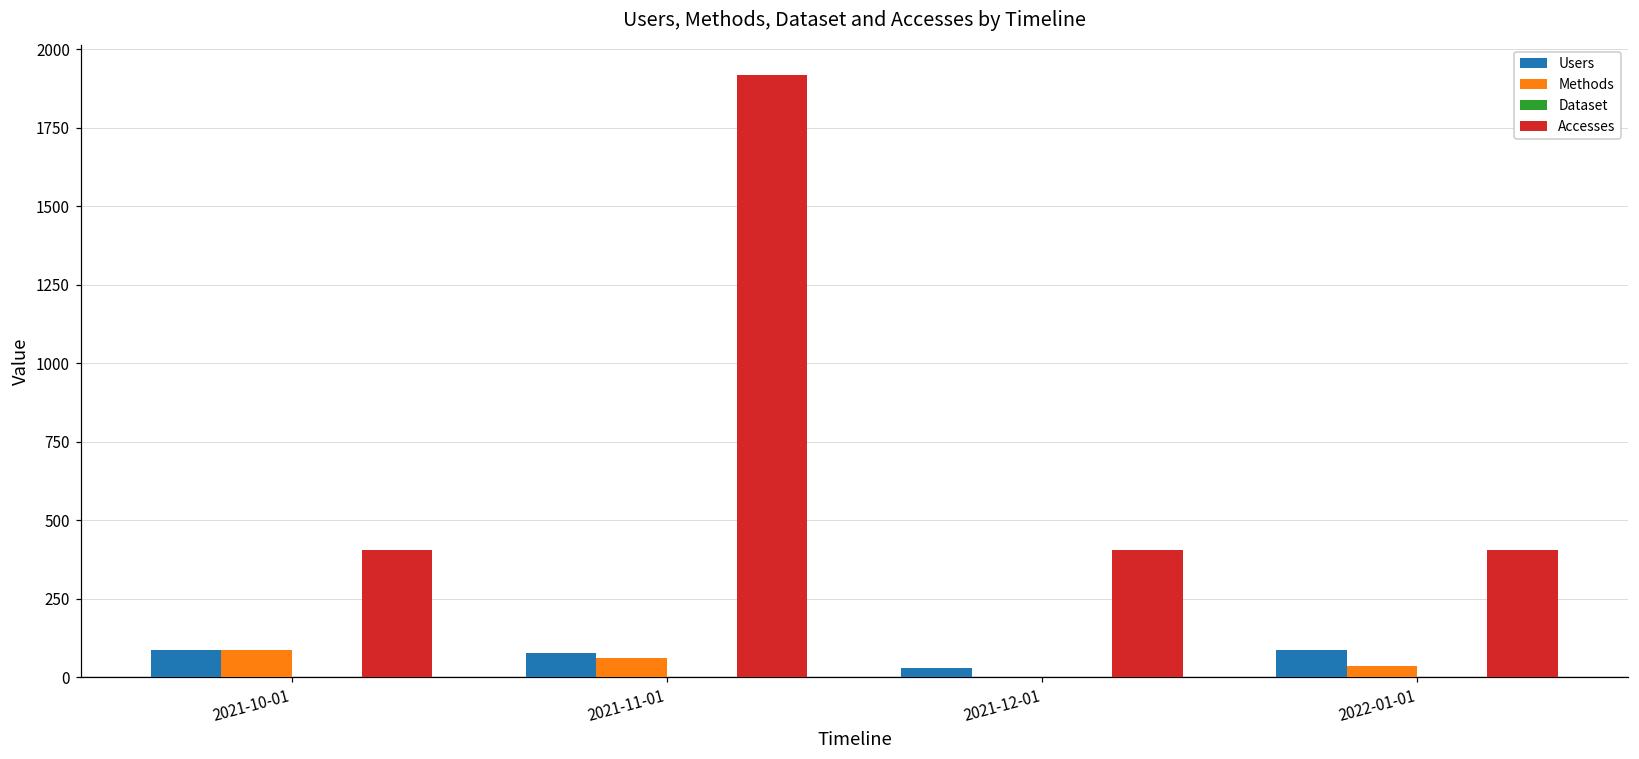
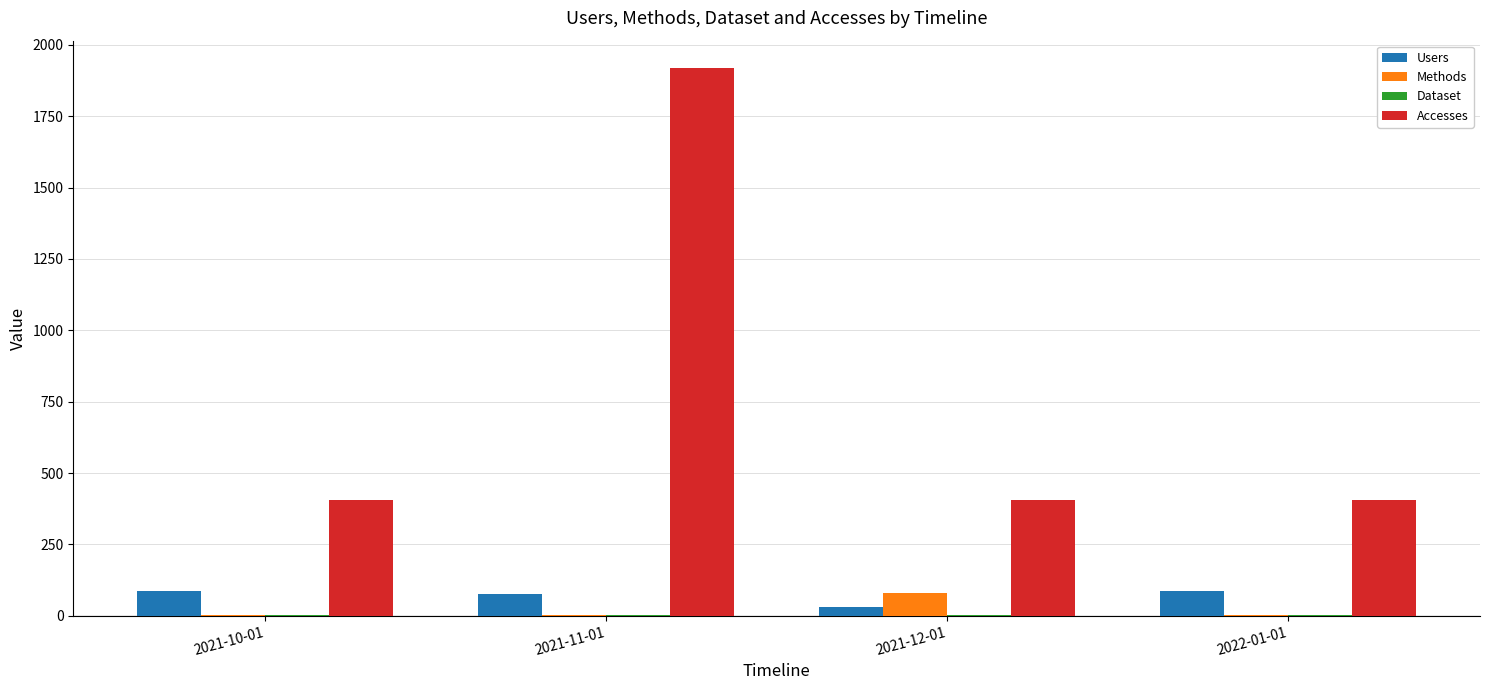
Methods, 2021-10-01: 90 -> 0
Methods, 2021-11-01: 60 -> 0
Methods, 2021-12-01: 0 -> 80
Methods, 2022-01-01: 40 -> 0
